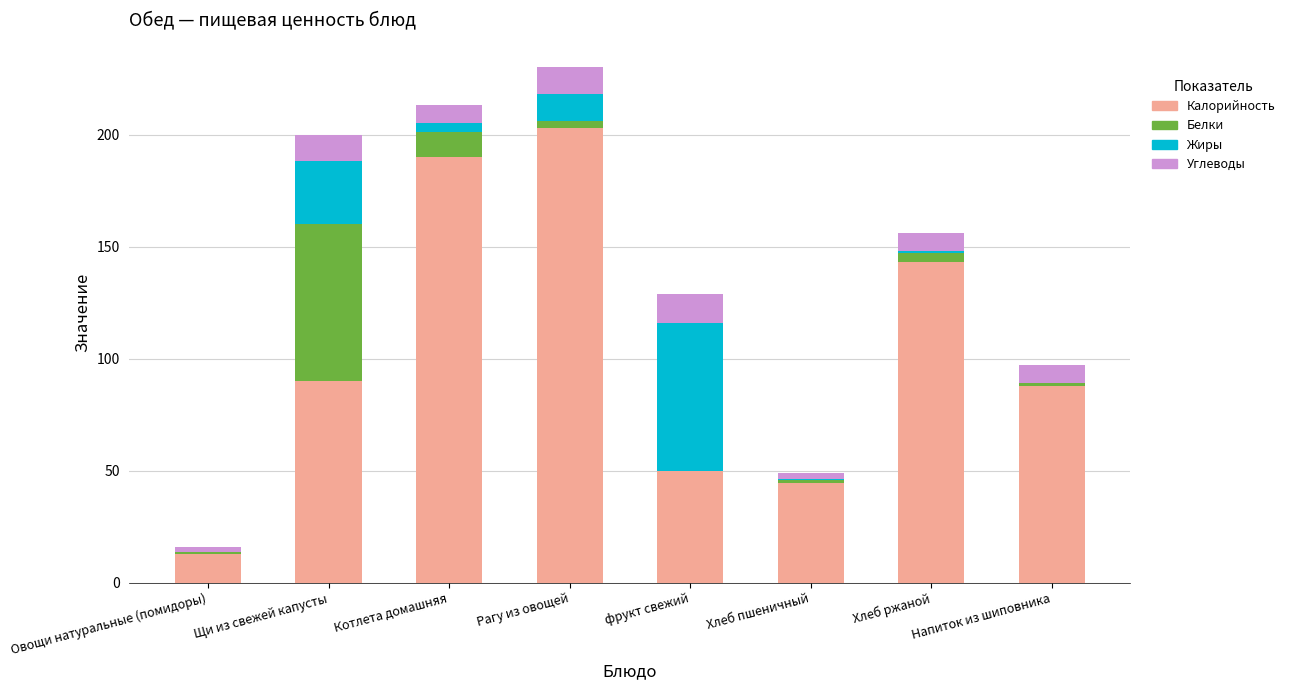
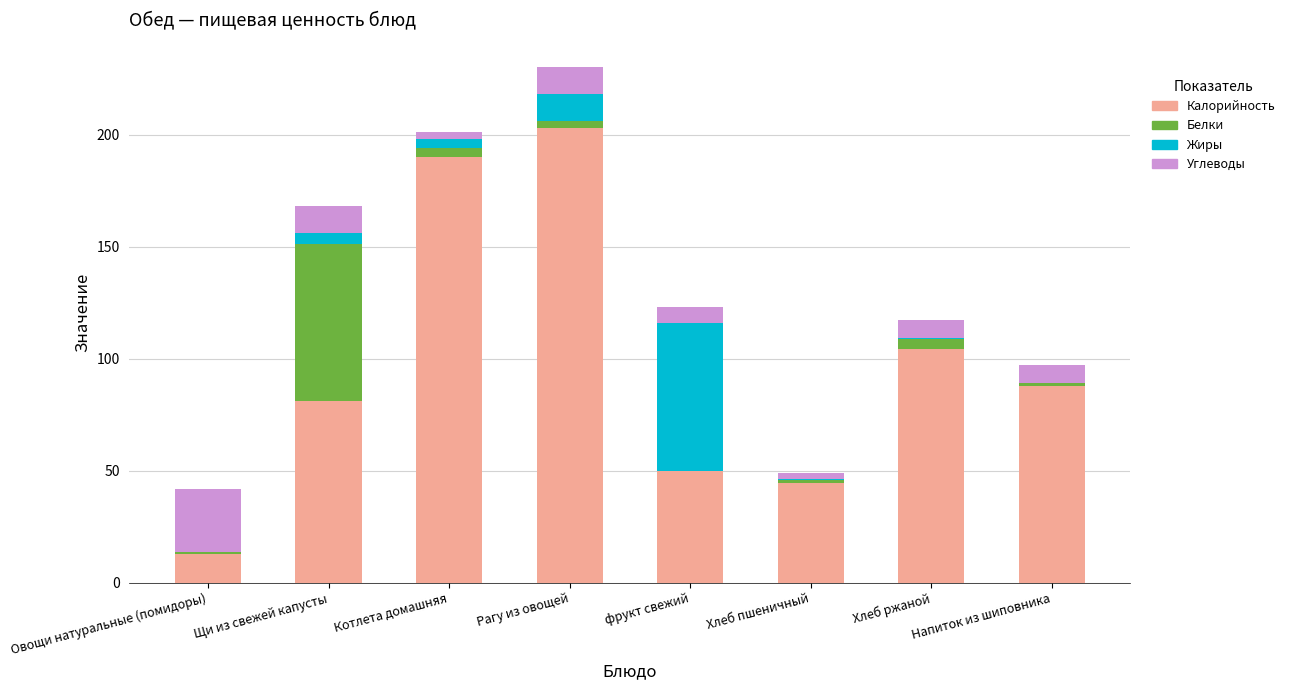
Углеводы, Овощи натуральные (помидоры): 2 -> 28
Калорийность, Щи из свежей капусты: 90 -> 81
Жиры, Щи из свежей капусты: 28 -> 5
Белки, Котлета домашняя: 11 -> 4
Углеводы, Котлета домашняя: 8 -> 3
Углеводы, фрукт свежий: 13 -> 7
Калорийность, Хлеб ржаной: 143 -> 104
